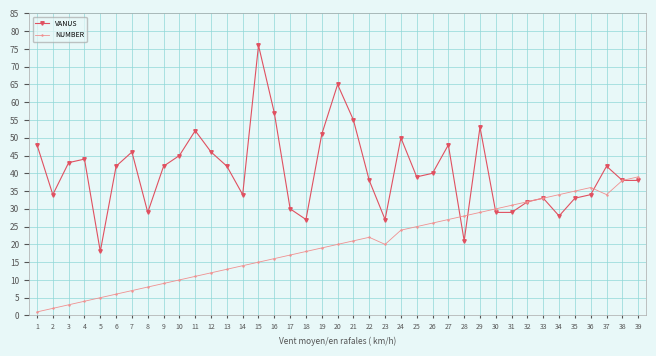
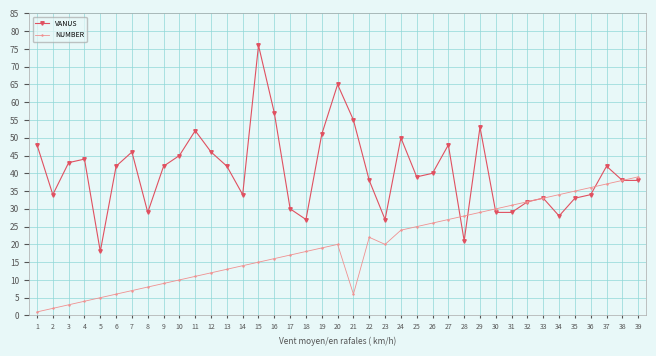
NUMBER, 21: 21 -> 6
NUMBER, 37: 34 -> 37
